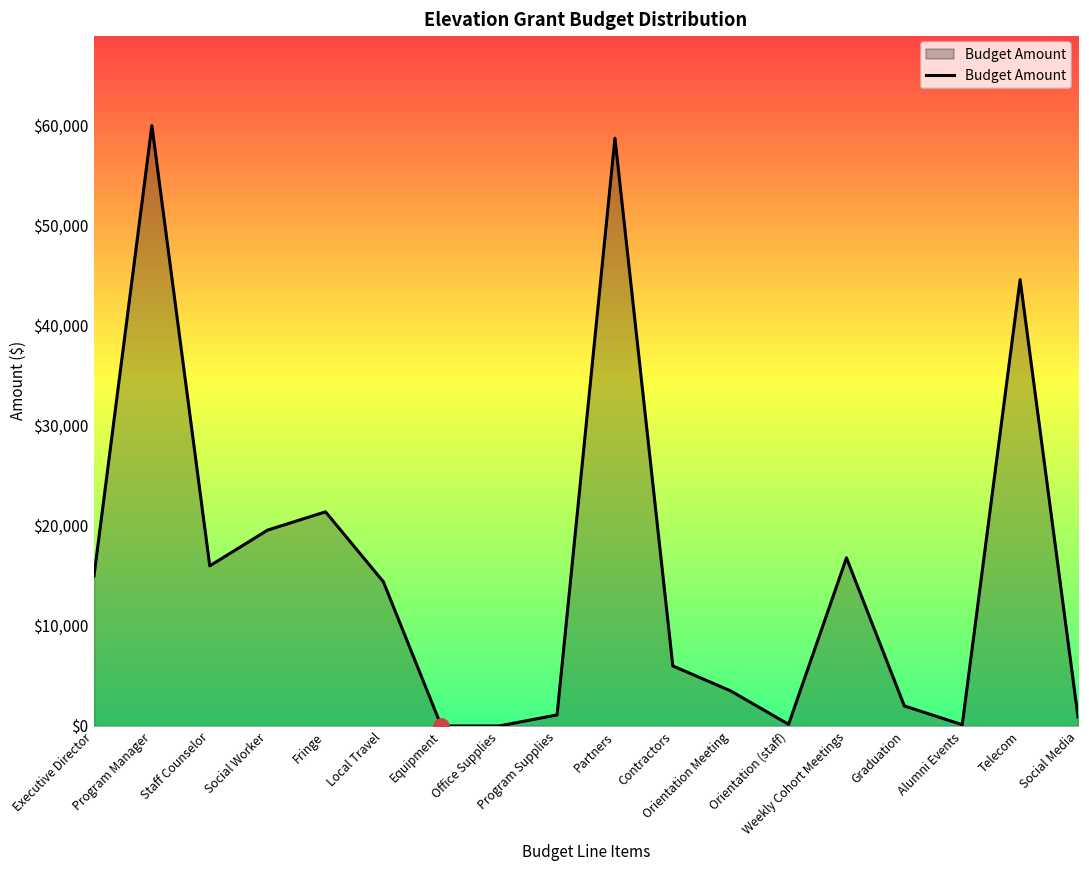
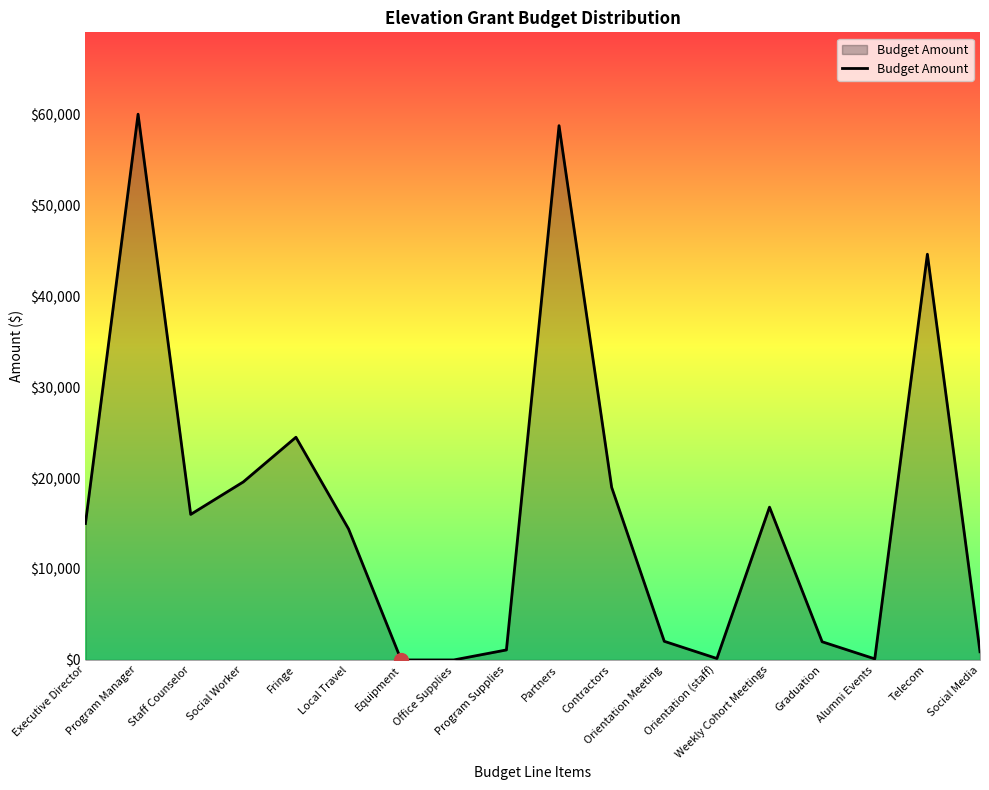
Budget Amount, Fringe: $21,000 -> $24,000
Budget Amount, Contractors: $6,000 -> $19,000
Budget Amount, Orientation Meeting: $4,000 -> $2,000
